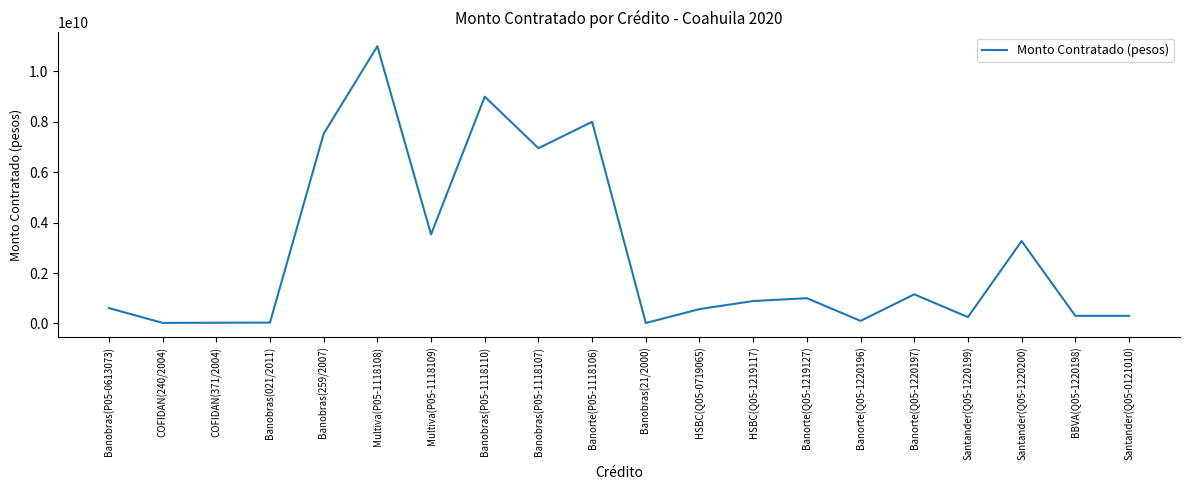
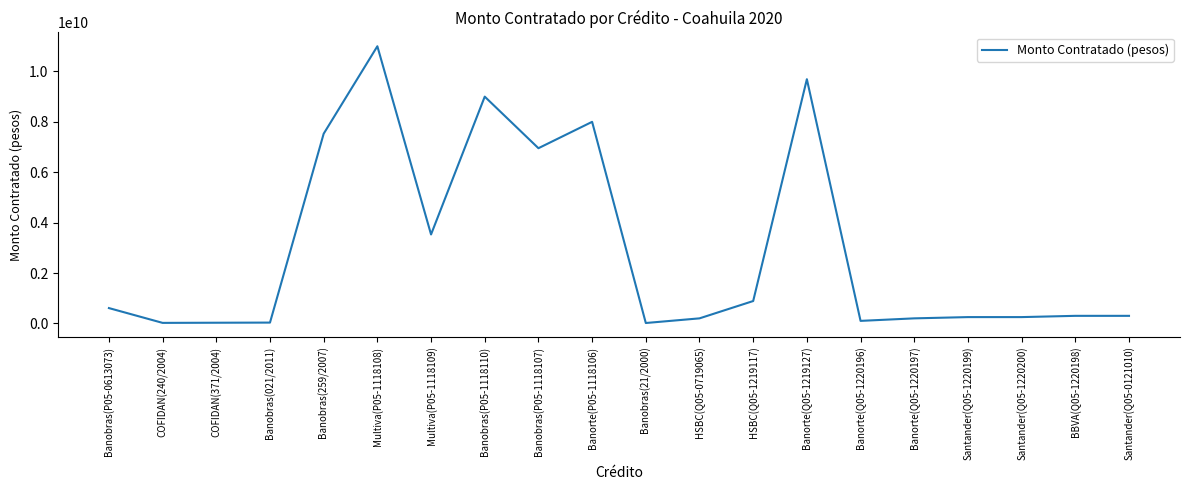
HSBC(Q05-0719065): 600000000 -> 200000000
Banorte(Q05-1219127): 1000000000 -> 9700000000
Banorte(Q05-1220197): 1200000000 -> 200000000
Santander(Q05-1220200): 3300000000 -> 300000000
